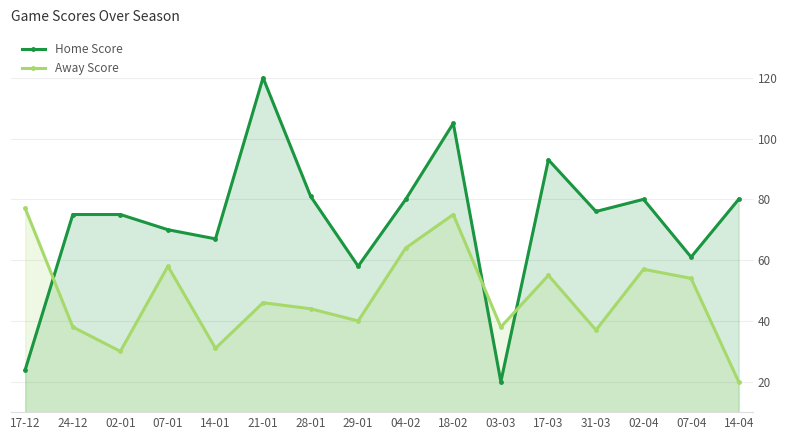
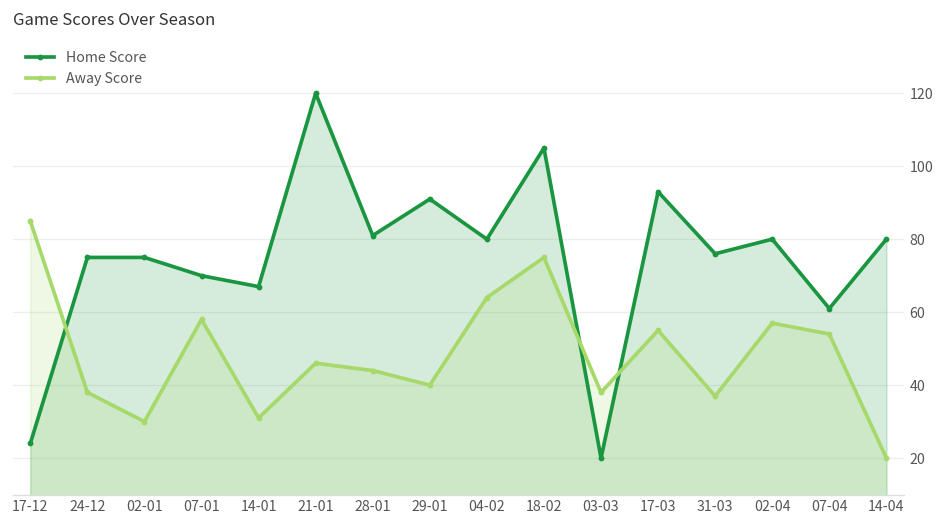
Away Score, 17-12: 77 -> 85
Home Score, 29-01: 58 -> 91
